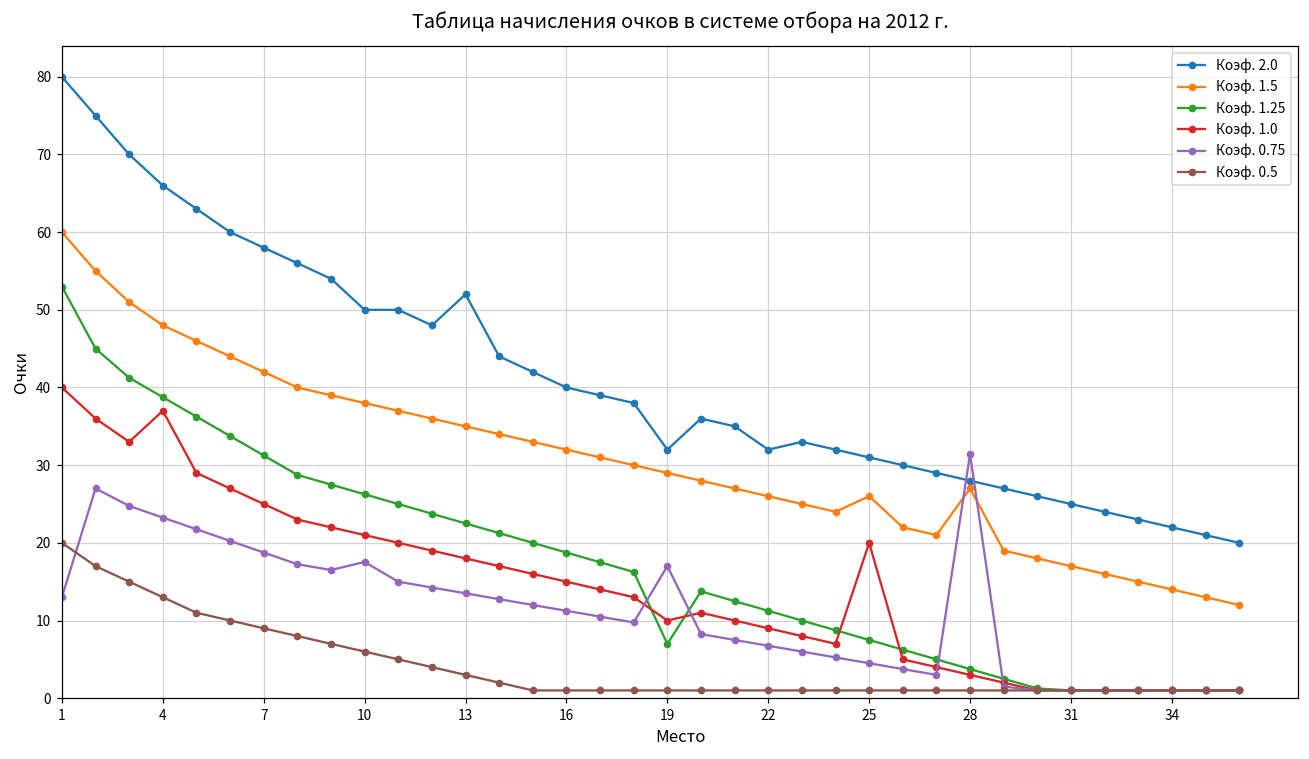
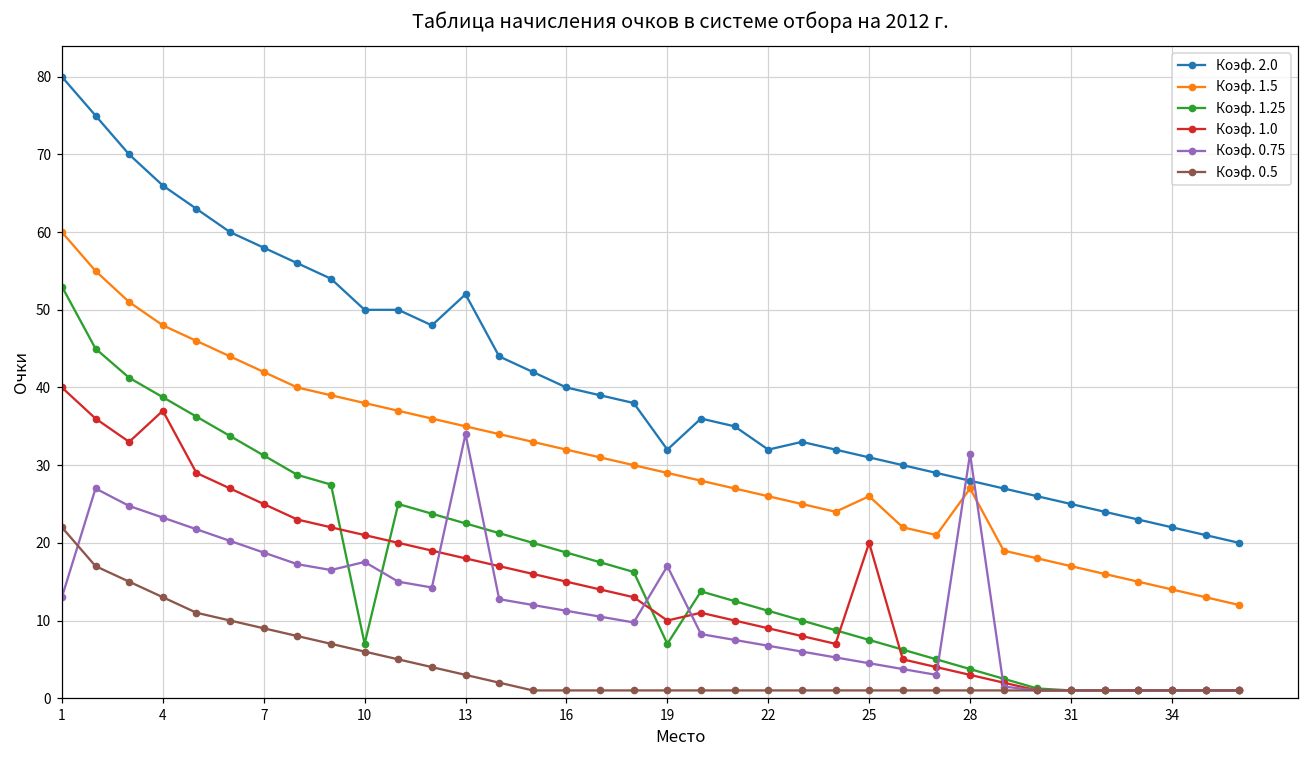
Коэф. 0.5, 1: 20 -> 22
Коэф. 1.25, 10: 26 -> 7
Коэф. 0.75, 13: 14 -> 34
